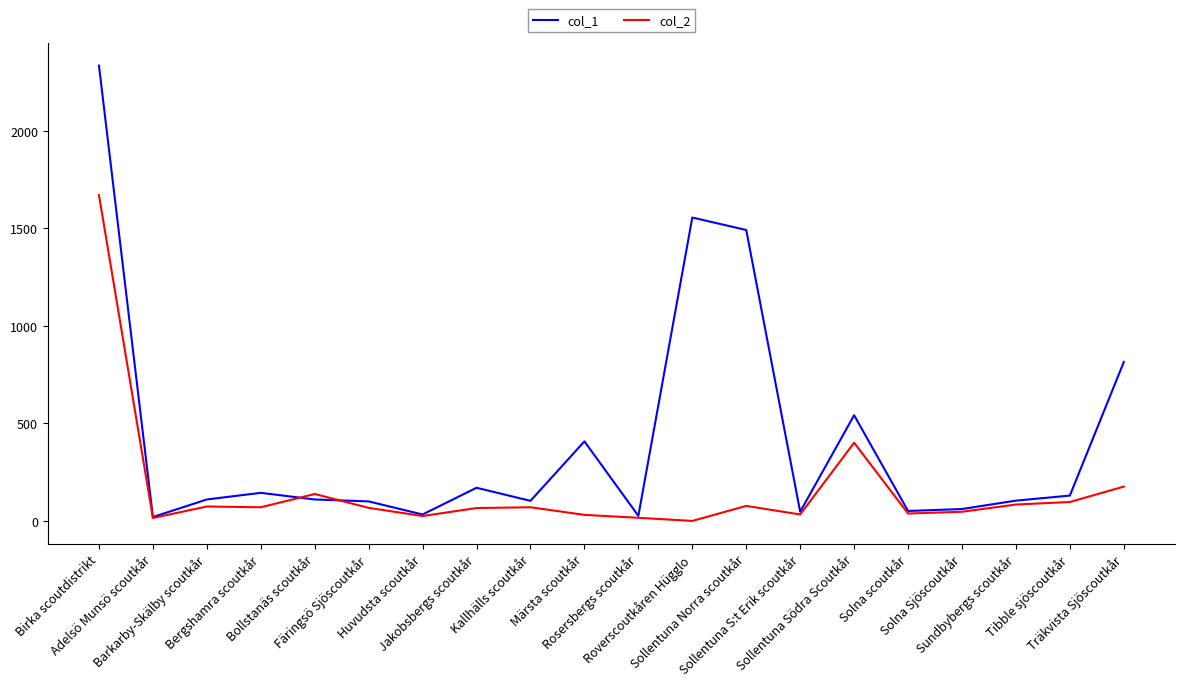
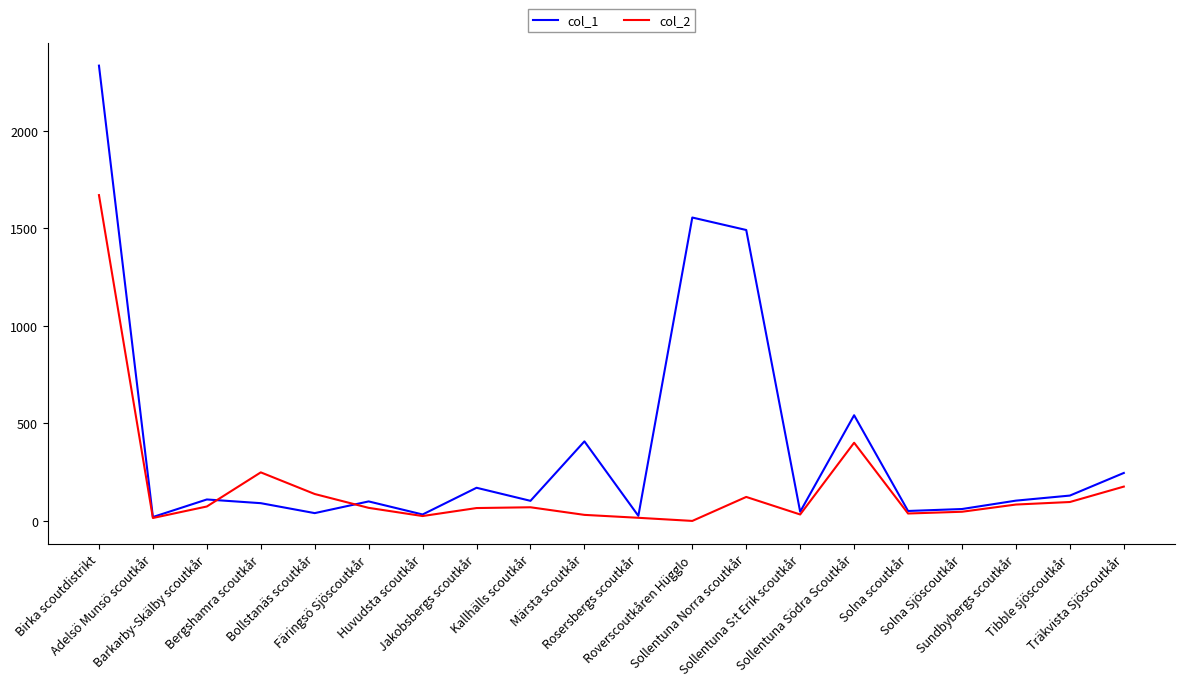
col_1, Bergshamra scoutkår: 140 -> 90
col_2, Bergshamra scoutkår: 70 -> 250
col_1, Bollstanäs scoutkår: 110 -> 40
col_2, Sollentuna Norra scoutkår: 80 -> 120
col_1, Träkvista Sjöscoutkår: 820 -> 250
